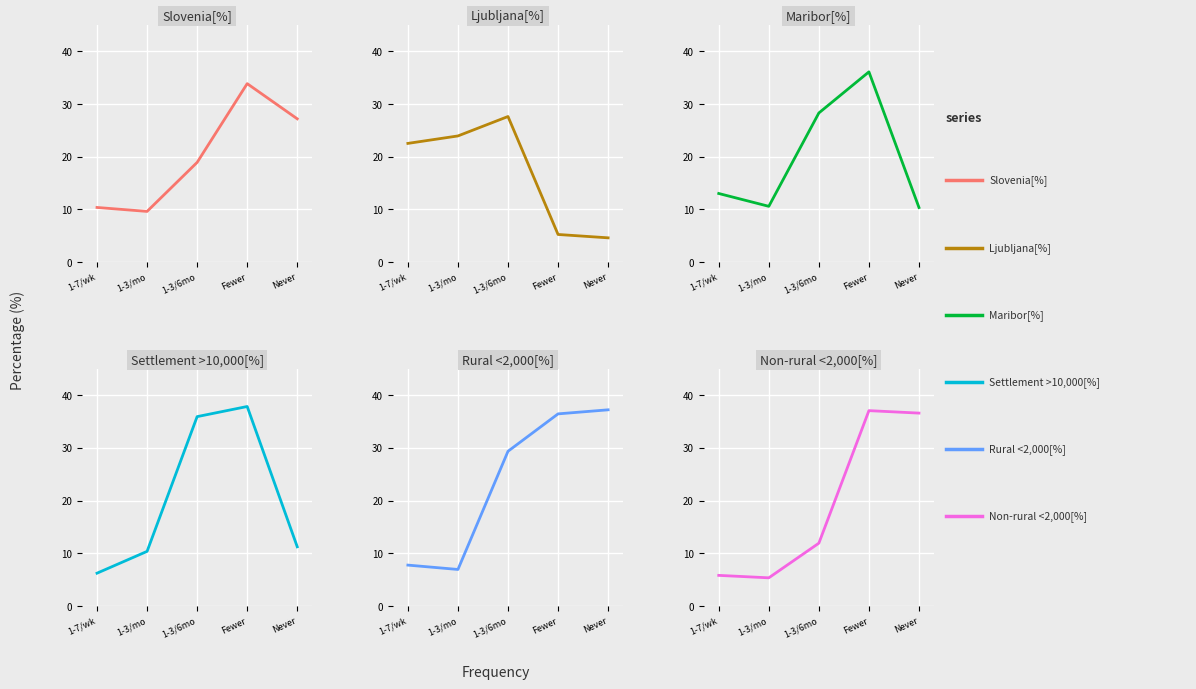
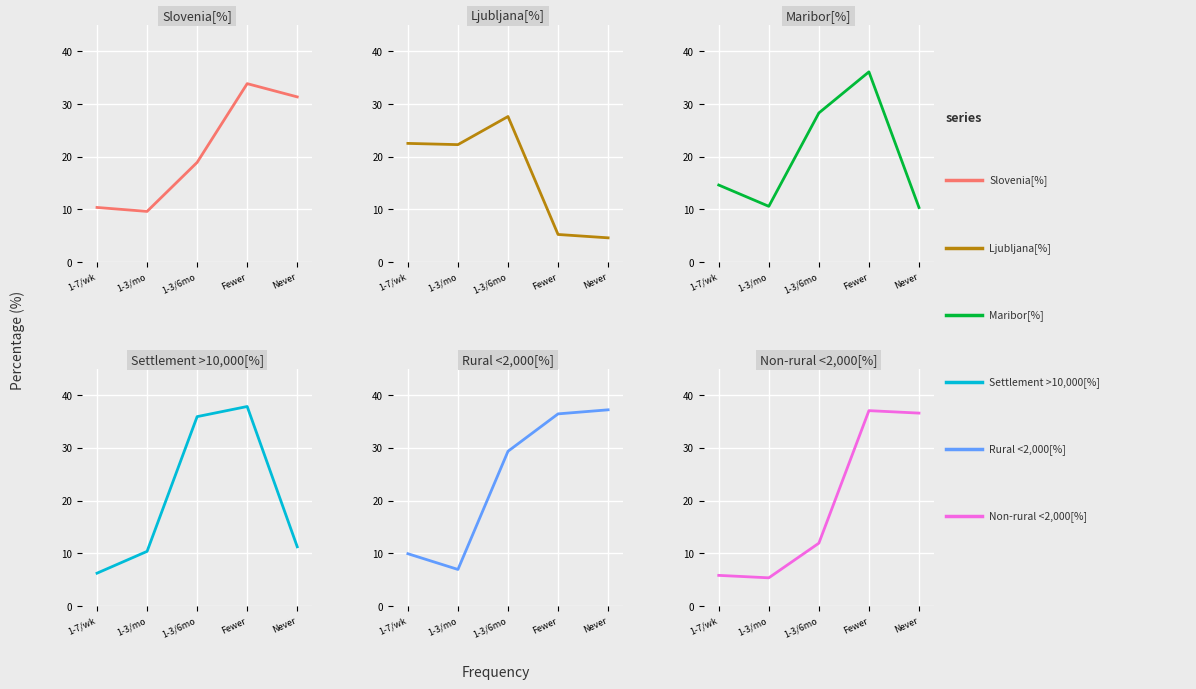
Slovenia[%], Never: 27 -> 31
Ljubljana[%], 1-3/mo: 24 -> 22
Maribor[%], 1-7/wk: 13 -> 15
Rural <2,000[%], 1-7/wk: 8 -> 10
